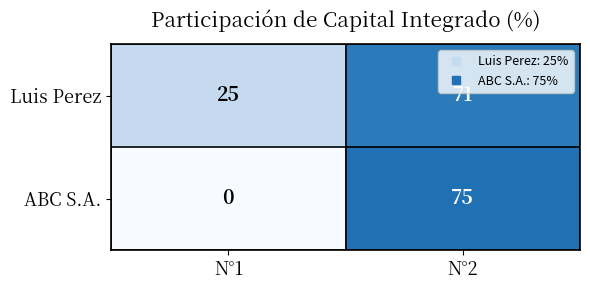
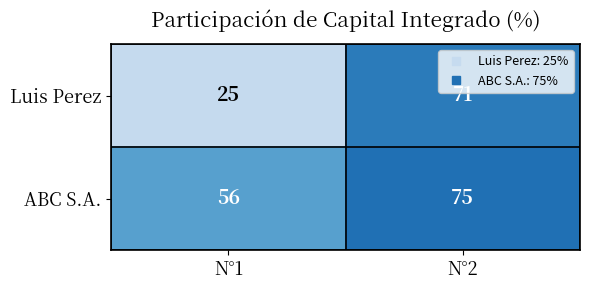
ABC S.A., N°1: 0 -> 56
